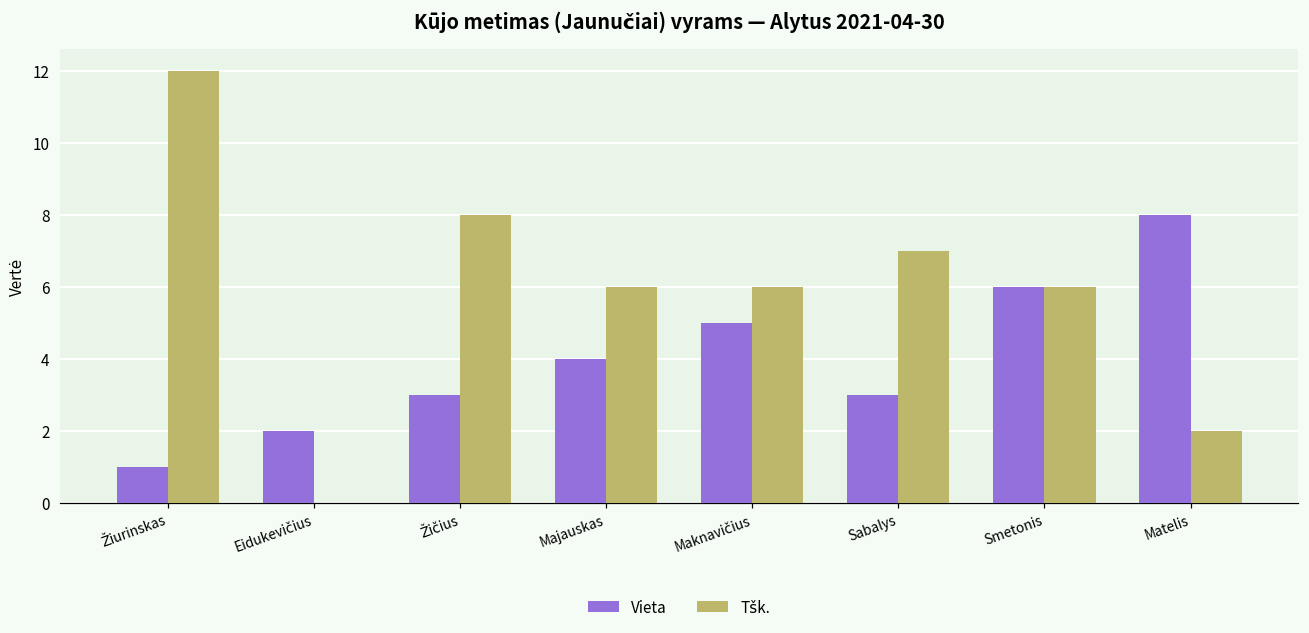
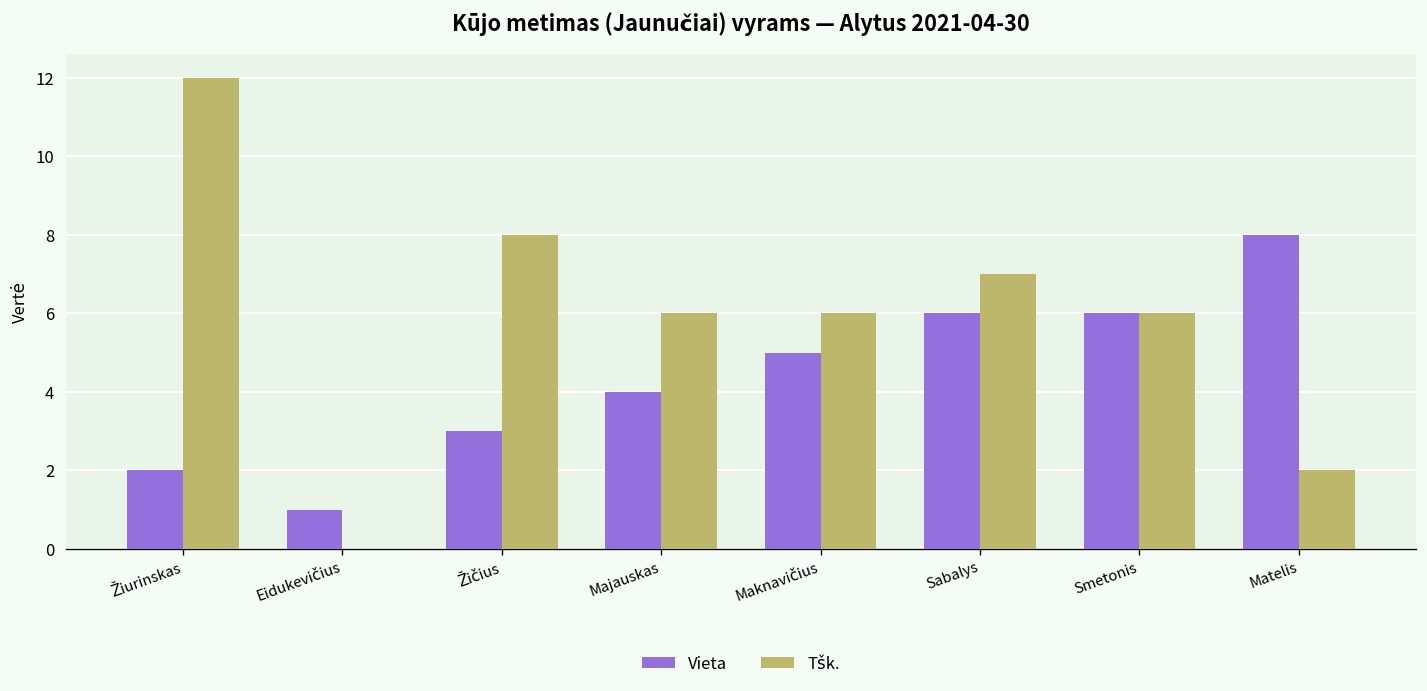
Vieta, Žiurinskas: 1 -> 2
Vieta, Eidukevičius: 2 -> 1
Vieta, Sabalys: 3 -> 6
